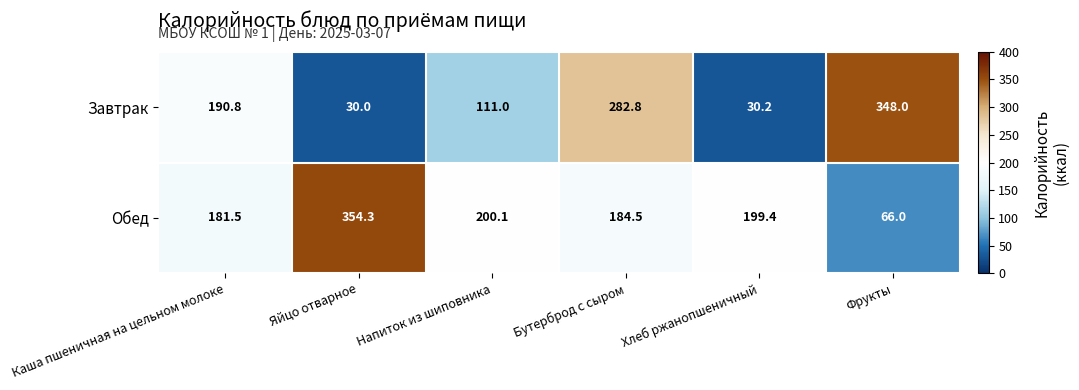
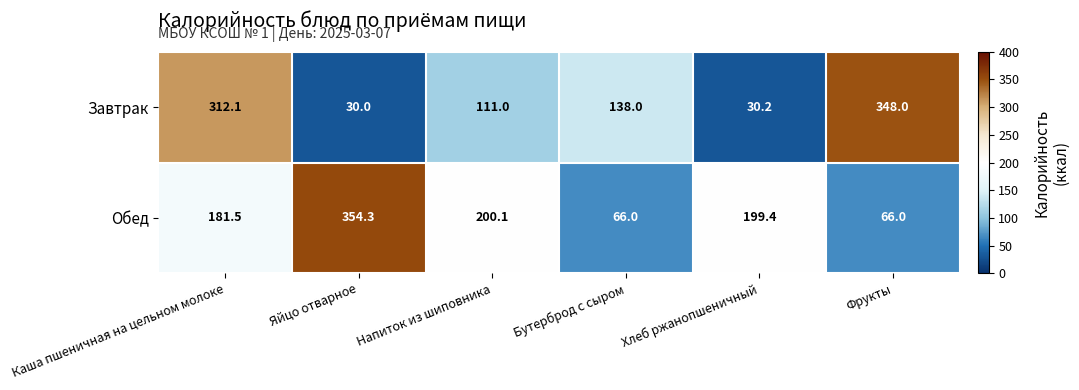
Завтрак, Каша пшеничная на цельном молоке: 190.8 -> 312.1
Завтрак, Бутерброд с сыром: 282.8 -> 138.0
Обед, Бутерброд с сыром: 184.5 -> 66.0
